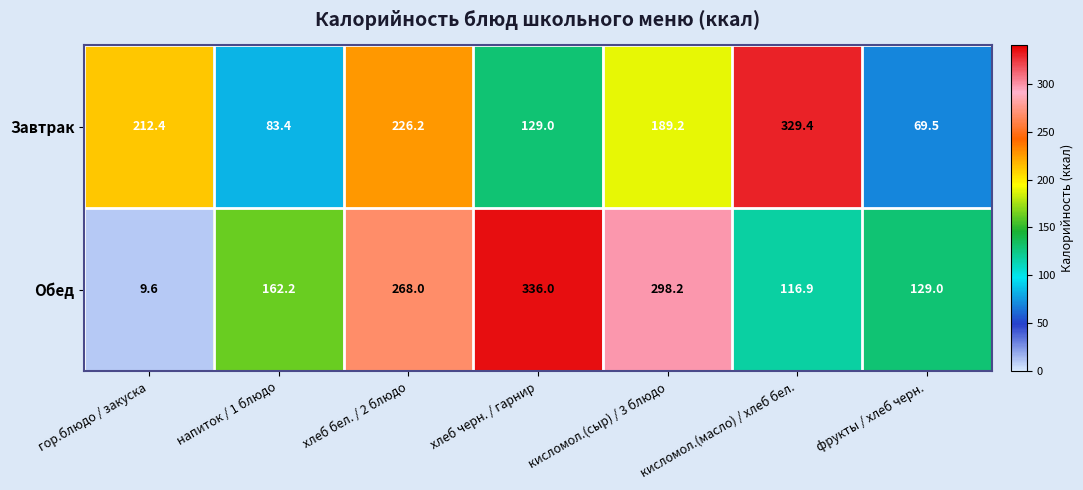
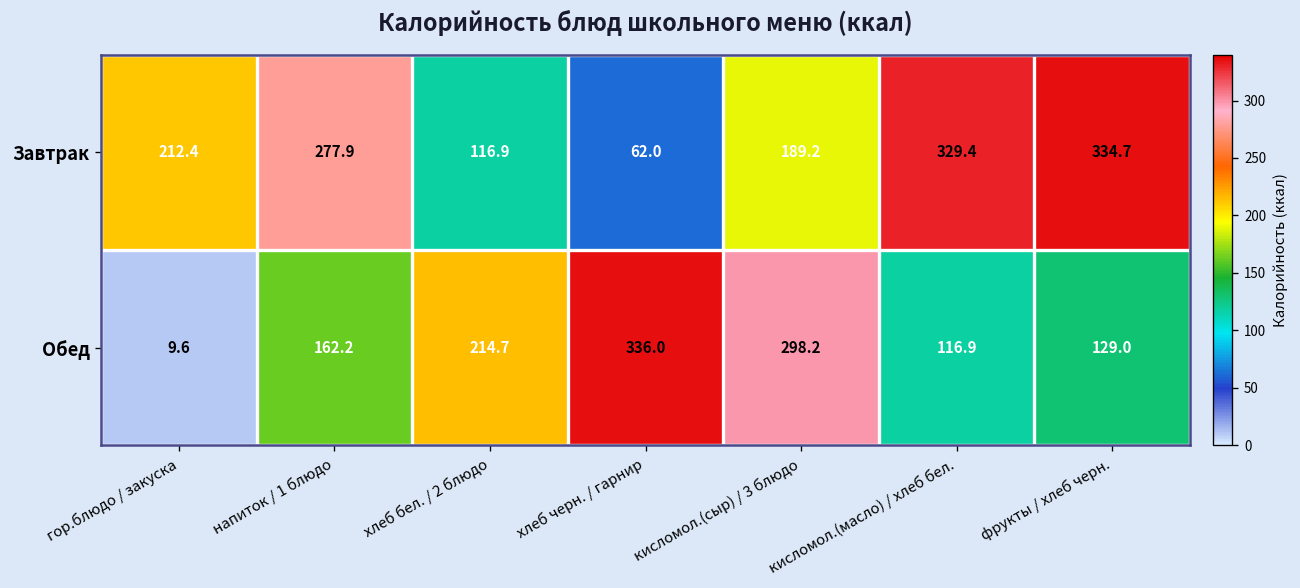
Завтрак, напиток / 1 блюдо: 83.4 -> 277.9
Завтрак, хлеб бел. / 2 блюдо: 226.2 -> 116.9
Завтрак, хлеб черн. / гарнир: 129.0 -> 62.0
Завтрак, фрукты / хлеб черн.: 69.5 -> 334.7
Обед, хлеб бел. / 2 блюдо: 268.0 -> 214.7
